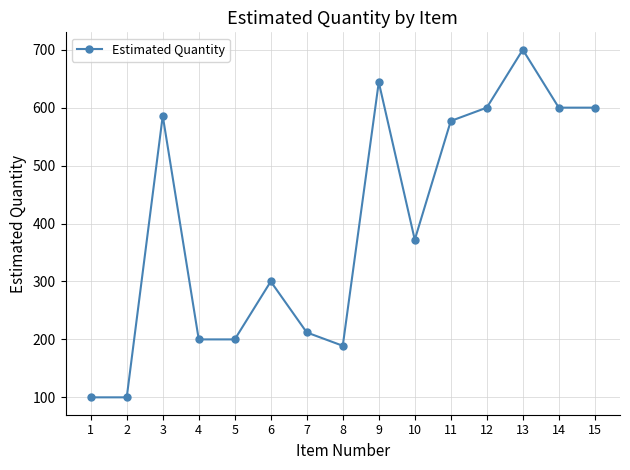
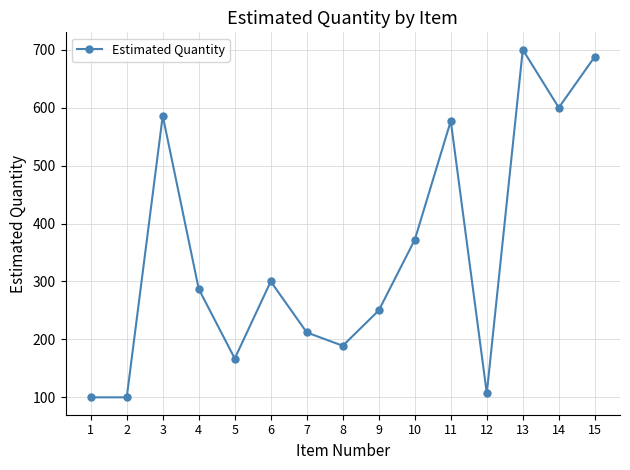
4: 200 -> 290
5: 200 -> 170
9: 640 -> 250
12: 600 -> 110
15: 600 -> 690
